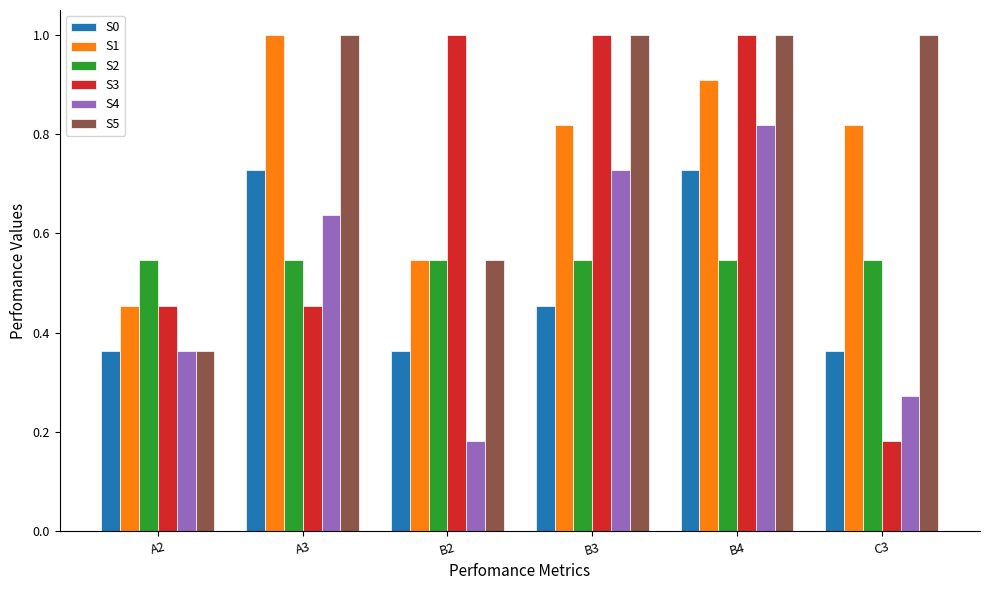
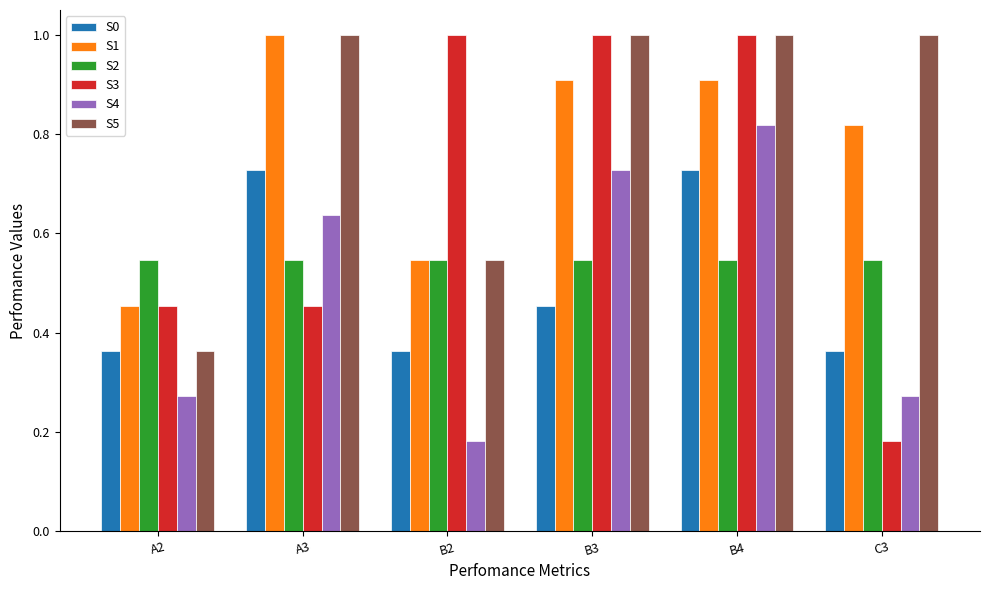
S4, A2: 0.36 -> 0.27
S1, B3: 0.82 -> 0.91
